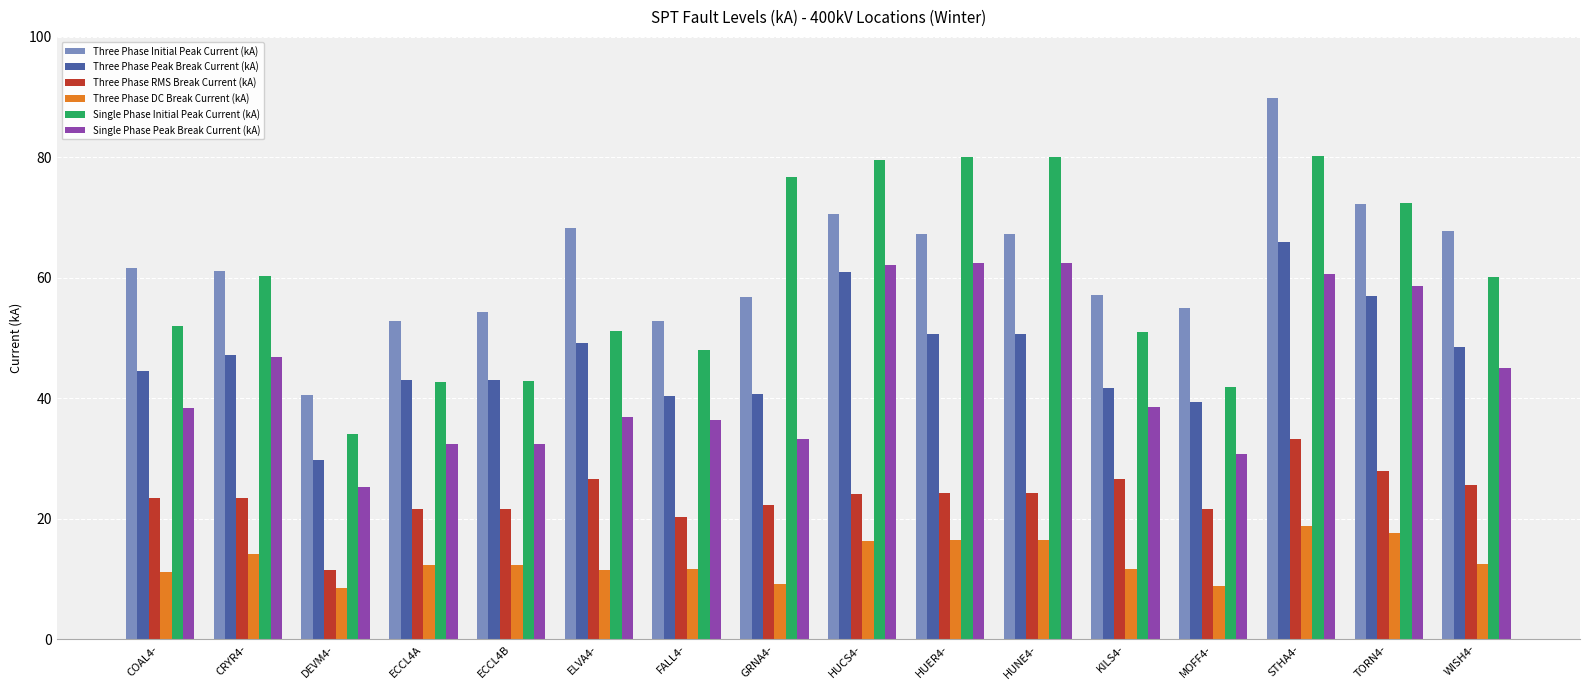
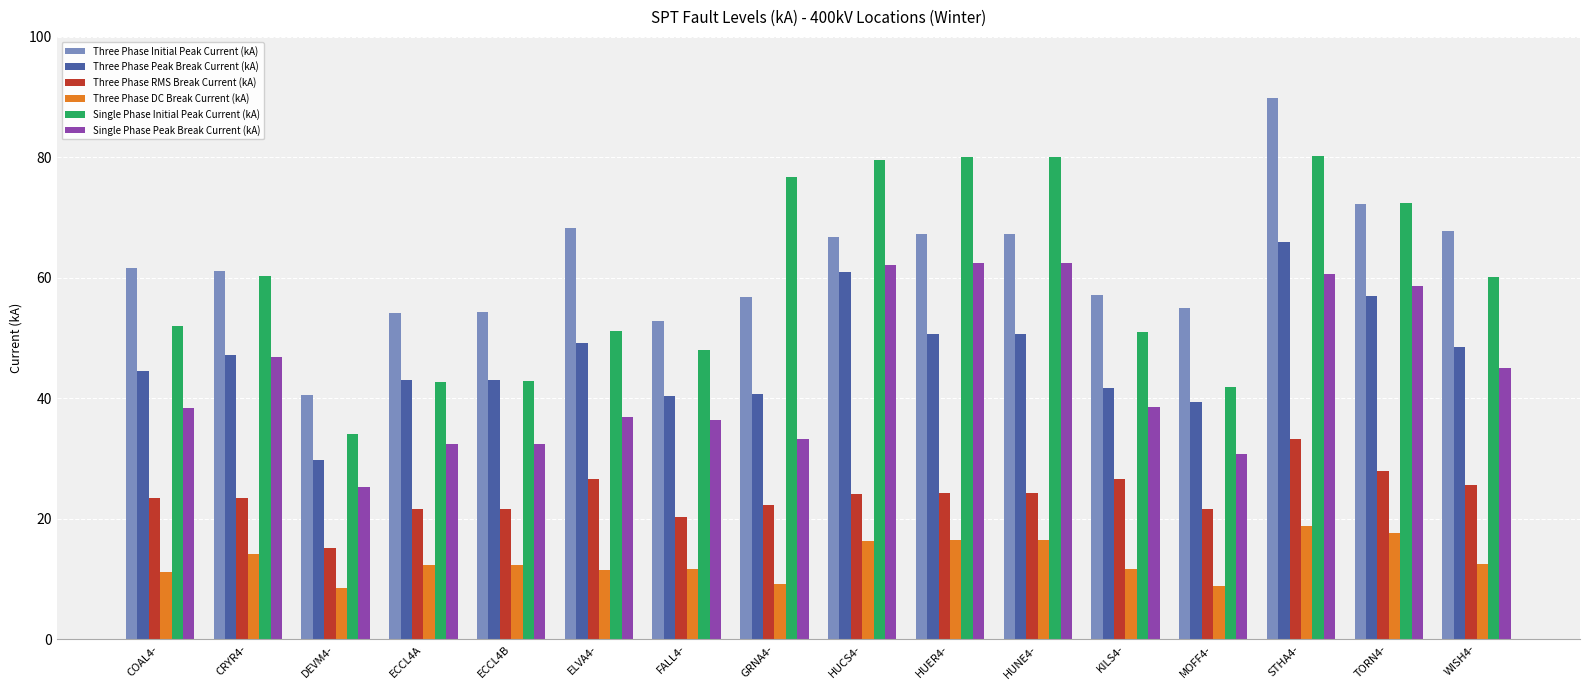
Three Phase RMS Break Current (kA), DEVM4-: 12 -> 15
Three Phase Initial Peak Current (kA), ECCL4A: 53 -> 54
Three Phase Initial Peak Current (kA), HUCS4-: 71 -> 67
